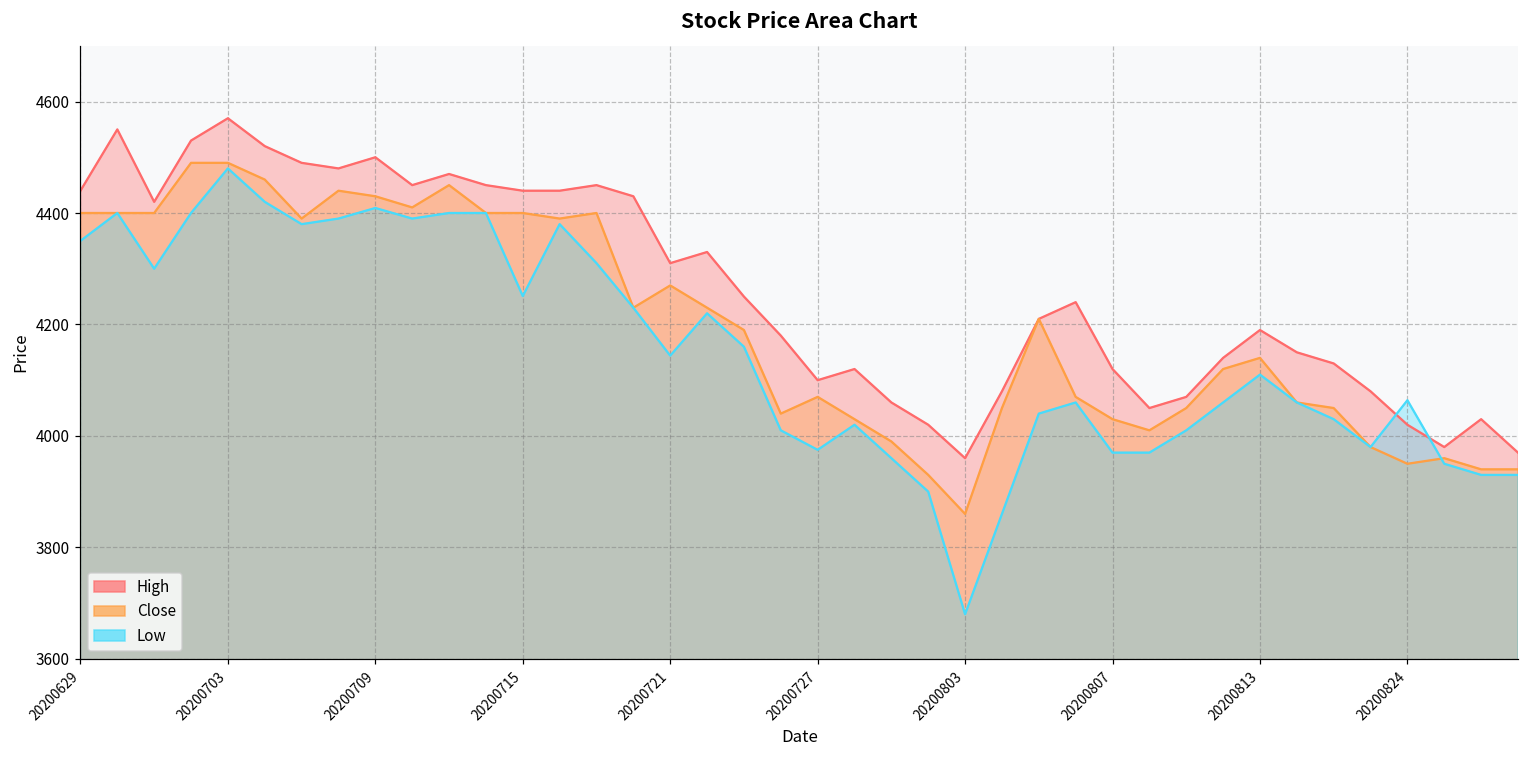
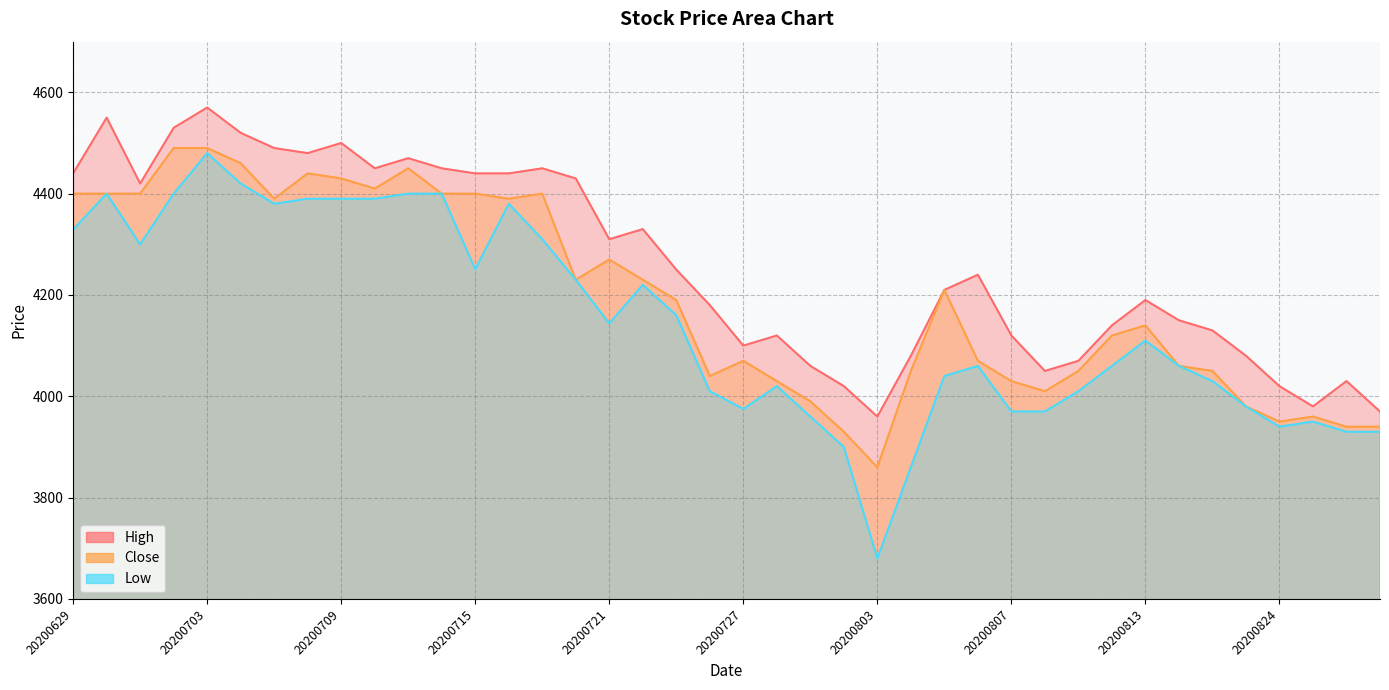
Low, 20200629: 4350 -> 4330
Low, 20200709: 4410 -> 4390
Low, 20200824: 4060 -> 3940
